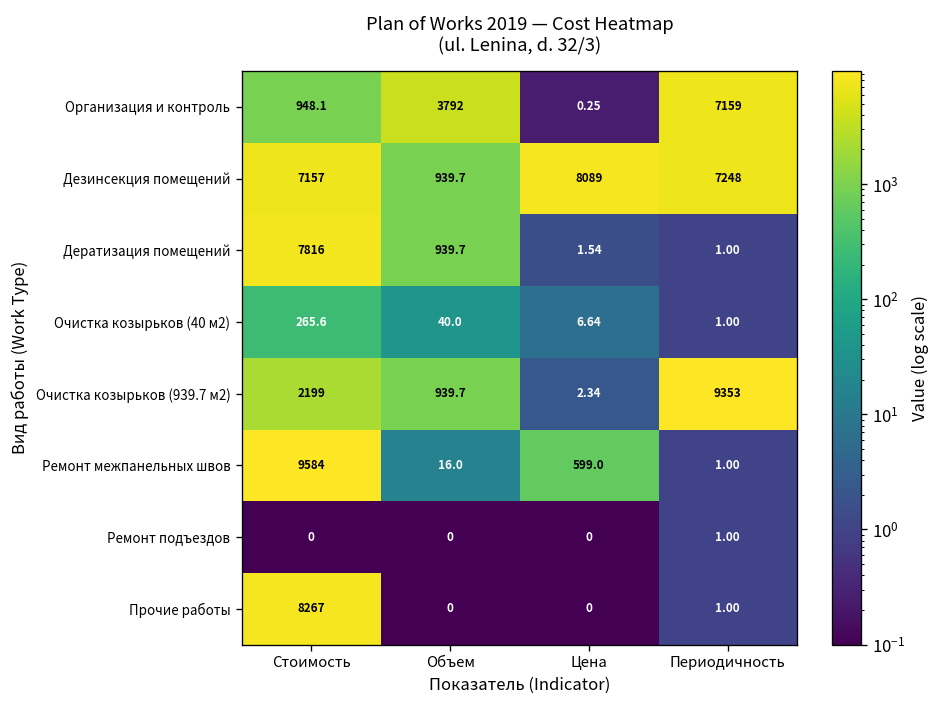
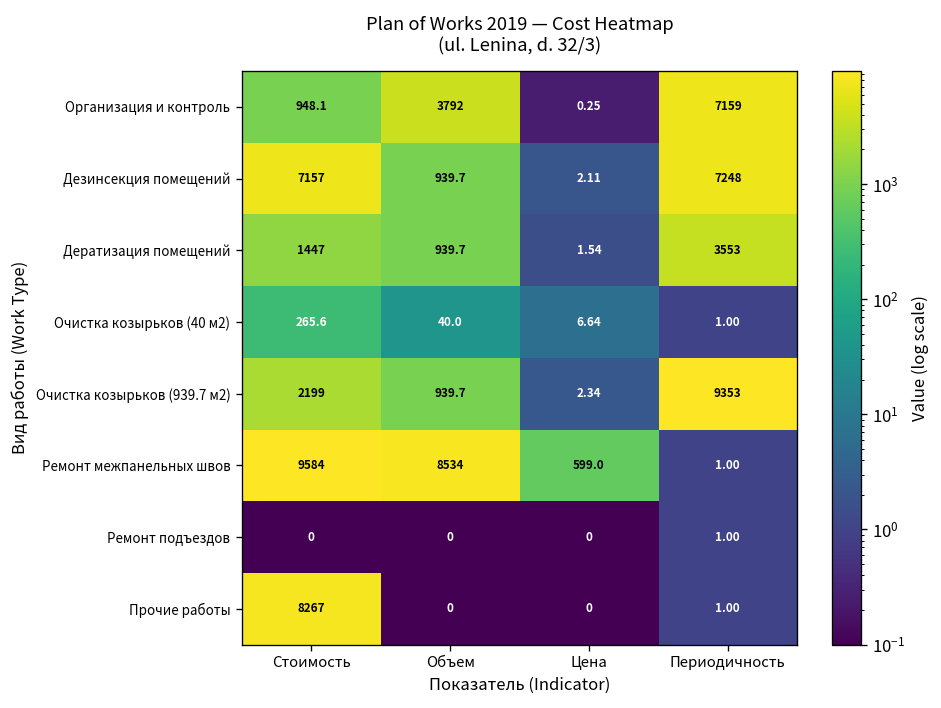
Дезинсекция помещений, Цена: 8089 -> 2.11
Дератизация помещений, Стоимость: 7816 -> 1447
Дератизация помещений, Периодичность: 1.00 -> 3553
Ремонт межпанельных швов, Объем: 16.0 -> 8534
